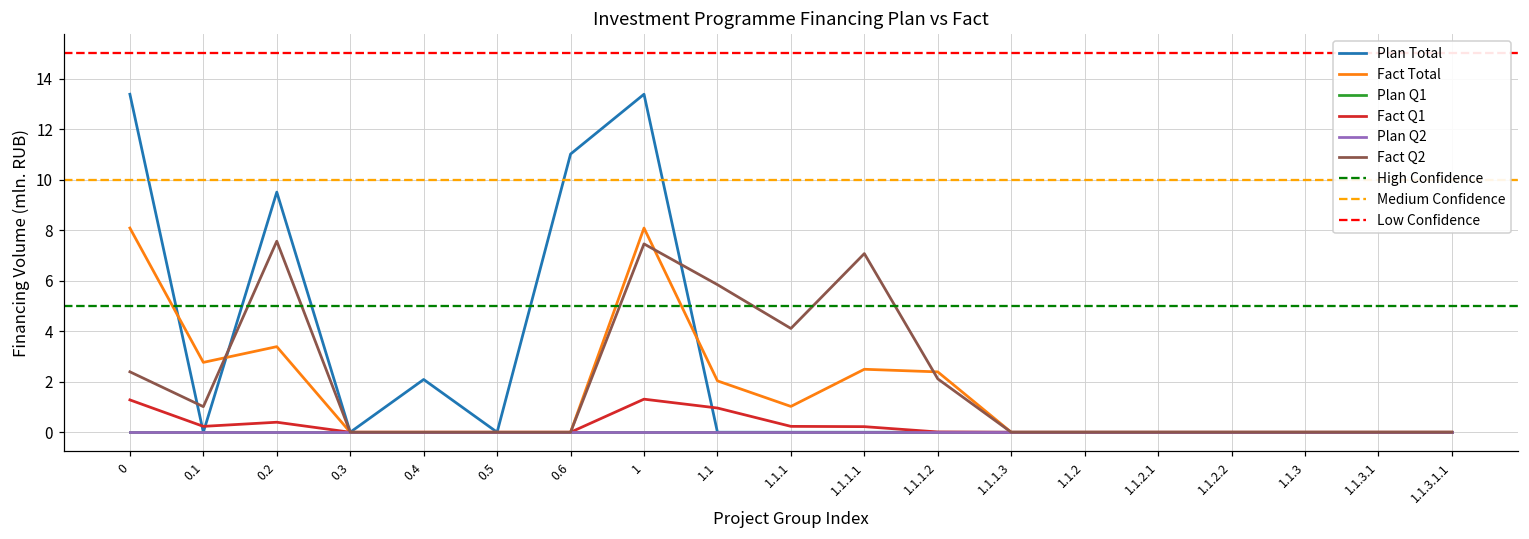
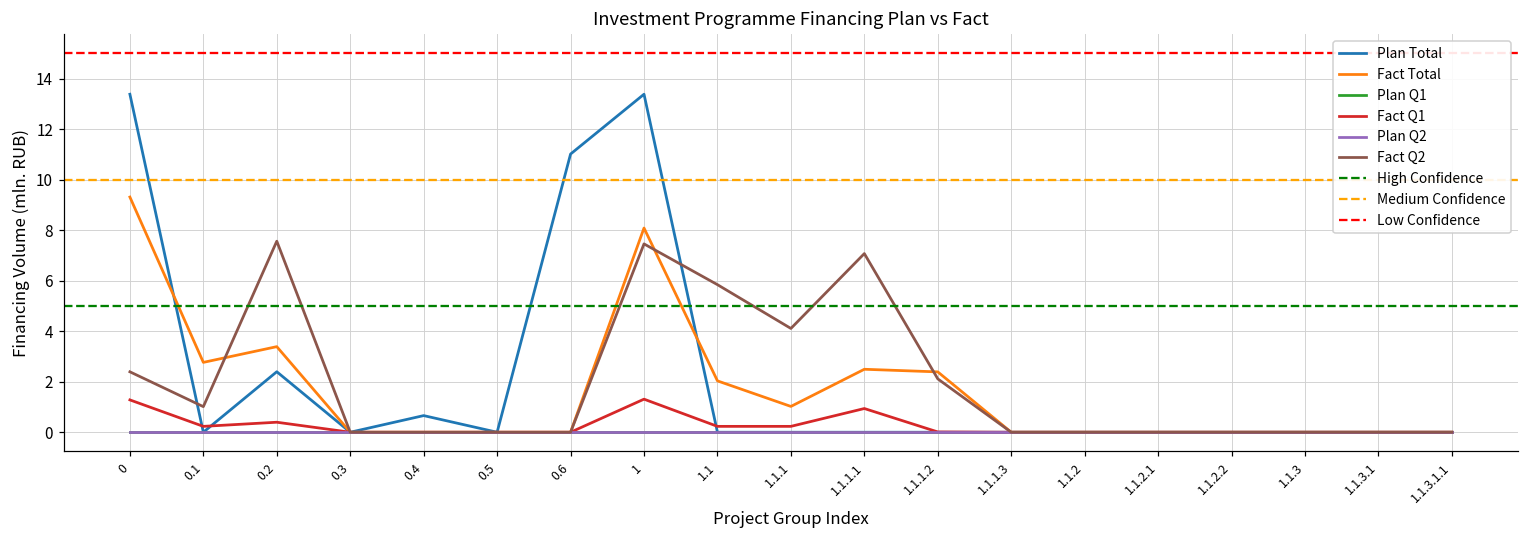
Fact Total, 0: 8.1 -> 9.3
Plan Total, 0.2: 9.5 -> 2.4
Plan Total, 0.4: 2.1 -> 0.7
Fact Q1, 1.1: 1.0 -> 0.2
Fact Q1, 1.1.1.1: 0.2 -> 0.9
